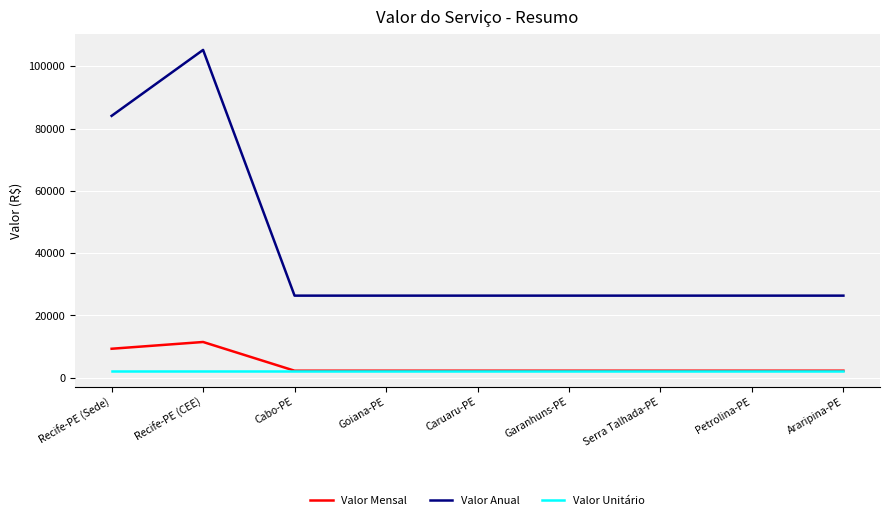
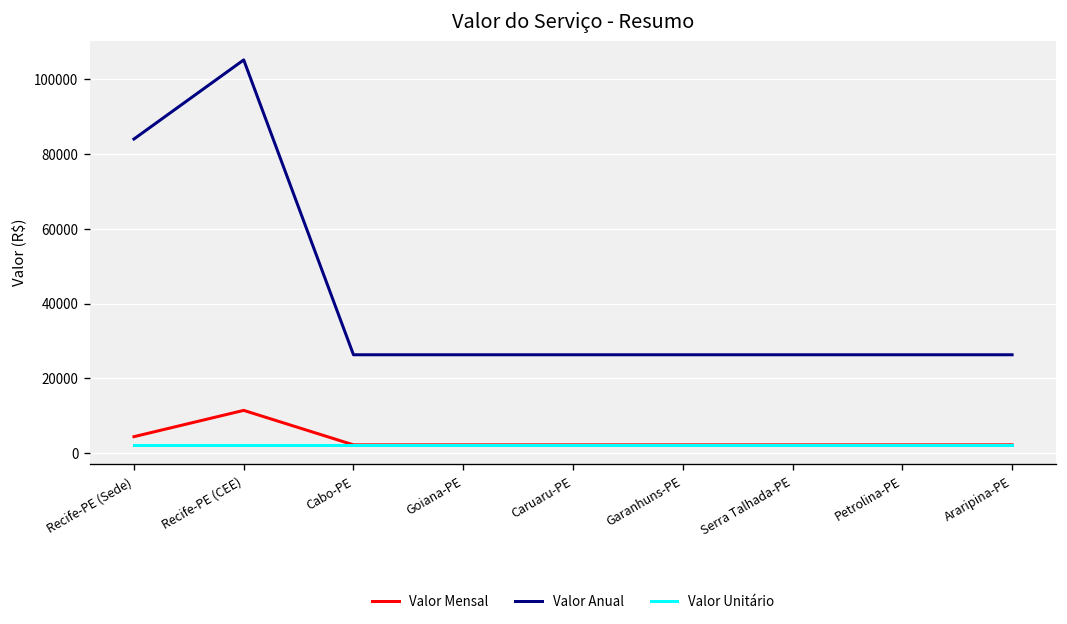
Valor Mensal, Recife-PE (Sede): 9000 -> 4000
